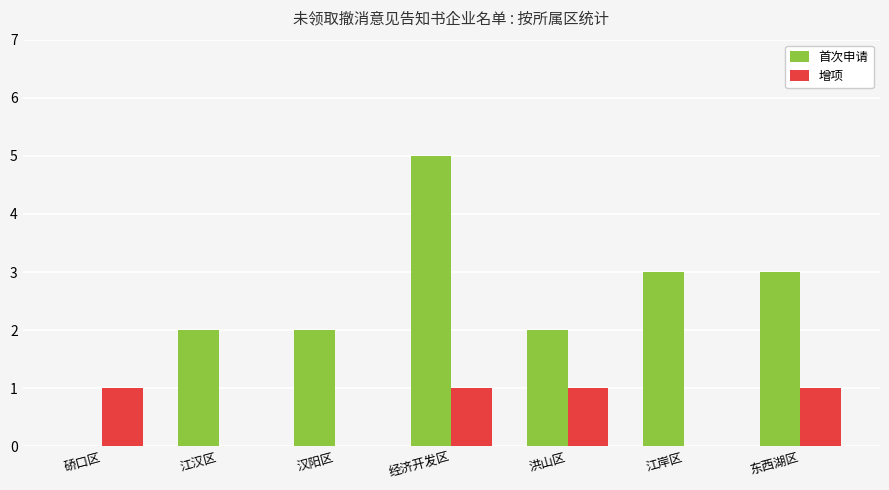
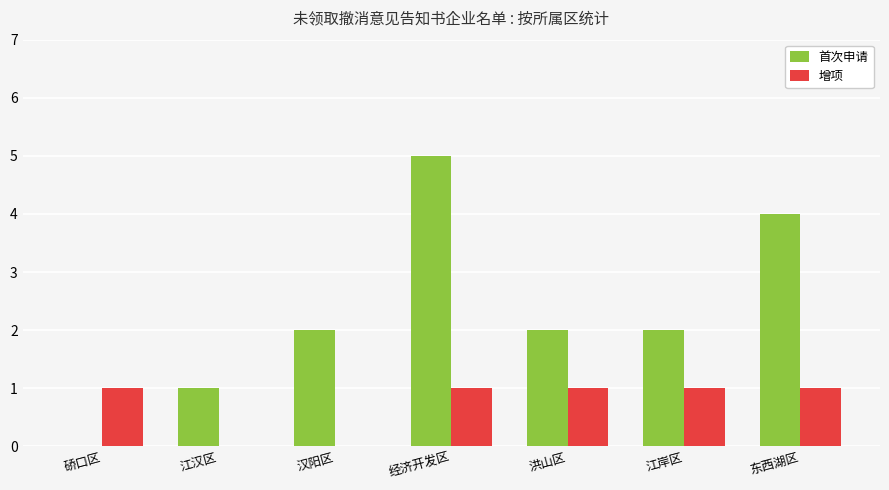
首次申请, 江汉区: 2 -> 1
首次申请, 江岸区: 3 -> 2
增项, 江岸区: 0 -> 1
首次申请, 东西湖区: 3 -> 4
